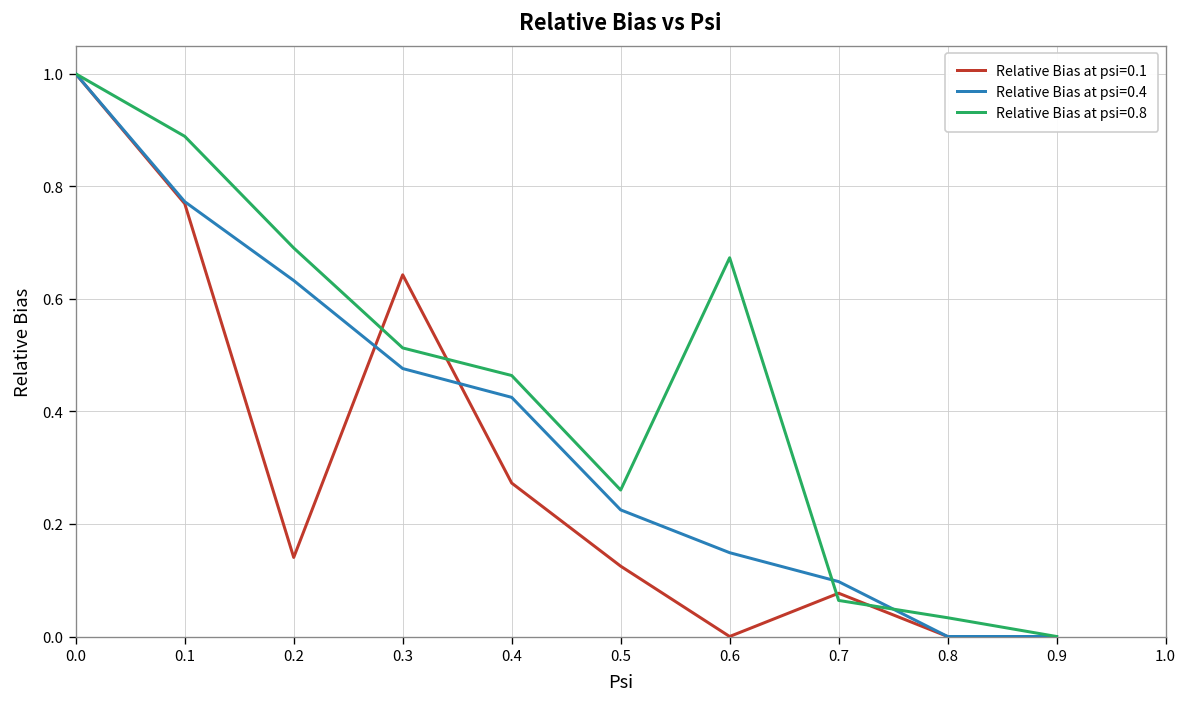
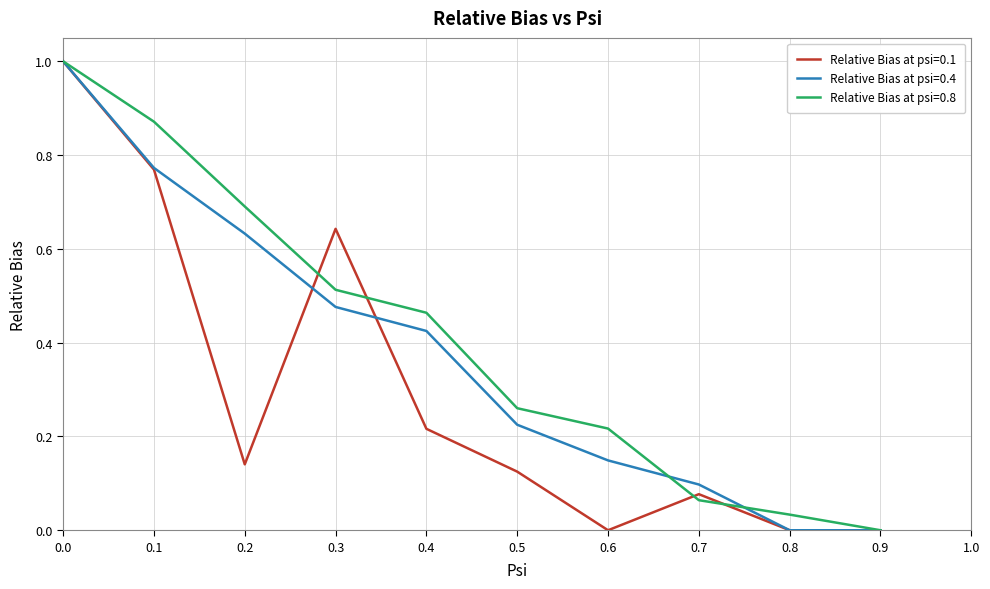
Relative Bias at psi=0.8, 0.1: 0.89 -> 0.87
Relative Bias at psi=0.1, 0.4: 0.27 -> 0.22
Relative Bias at psi=0.8, 0.6: 0.67 -> 0.22
